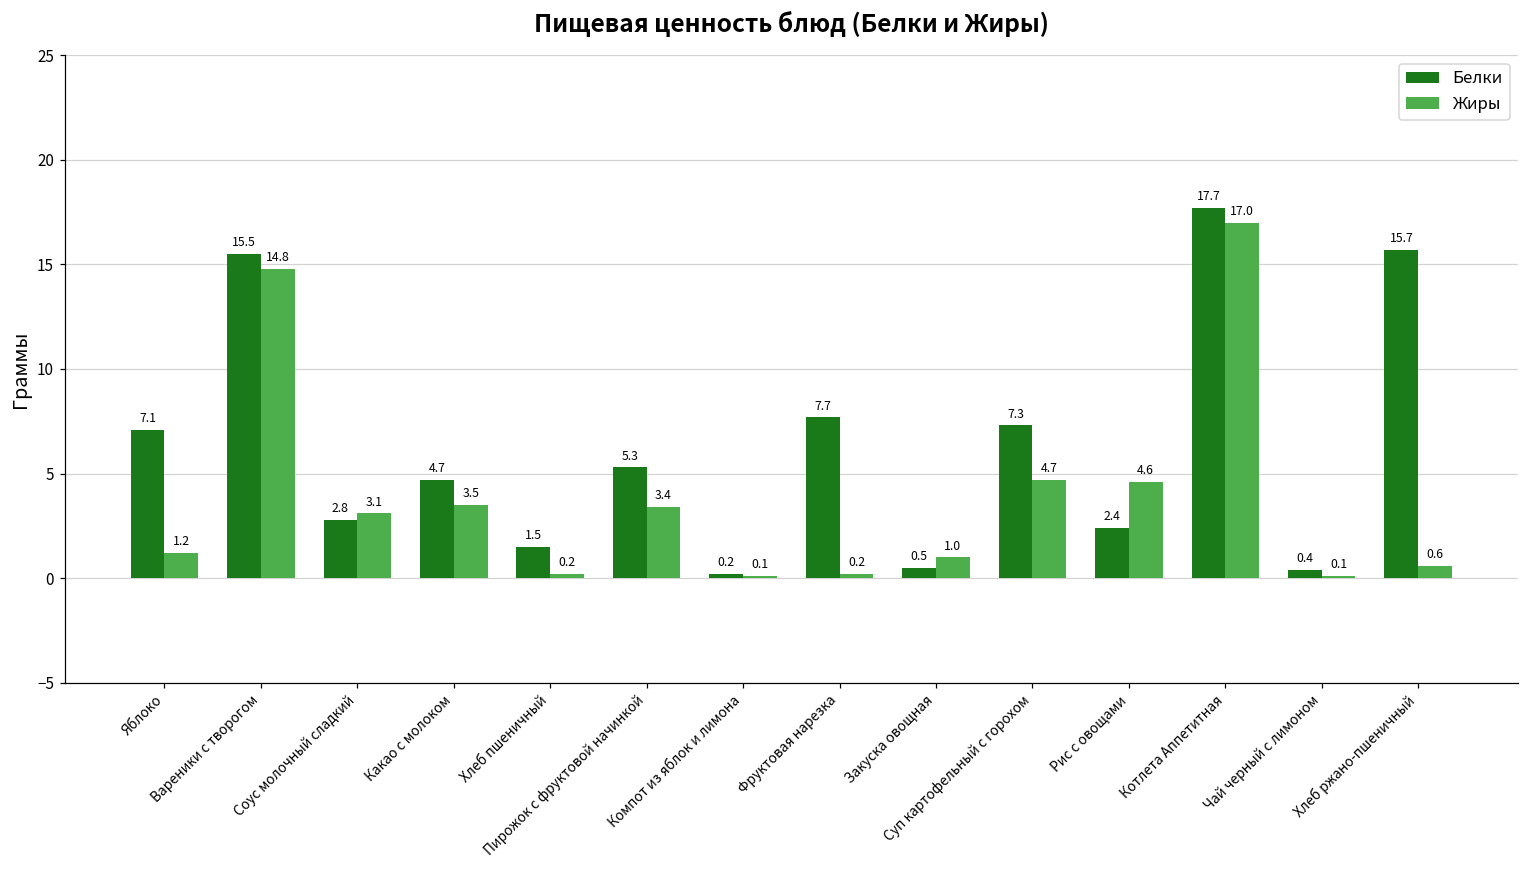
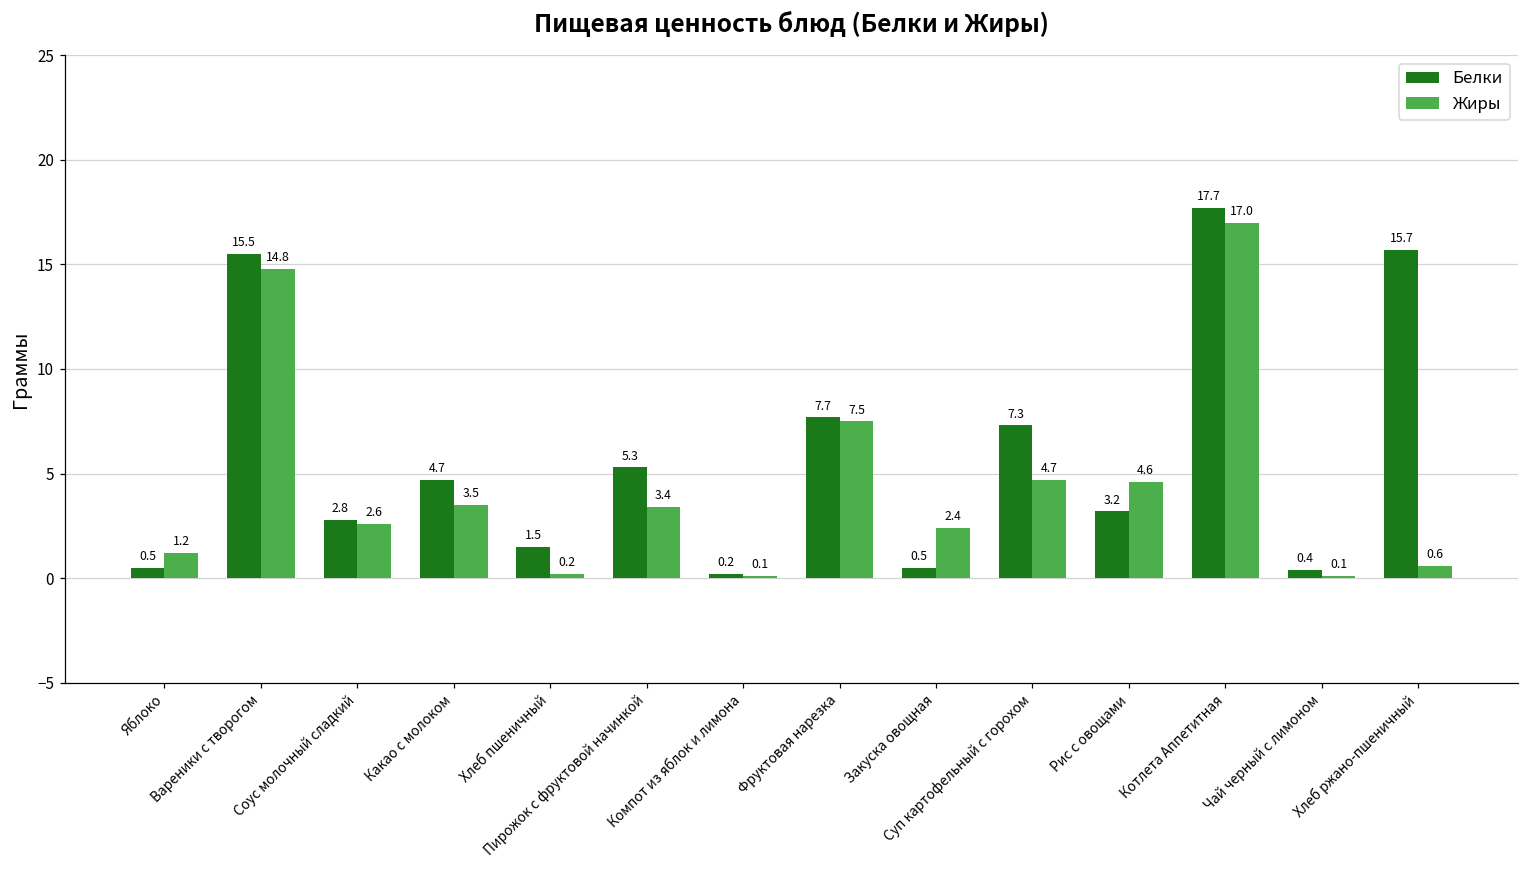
Белки, Яблоко: 7.1 -> 0.5
Жиры, Соус молочный сладкий: 3.1 -> 2.6
Жиры, Фруктовая нарезка: 0.2 -> 7.5
Жиры, Закуска овощная: 1.0 -> 2.4
Белки, Рис с овощами: 2.4 -> 3.2
